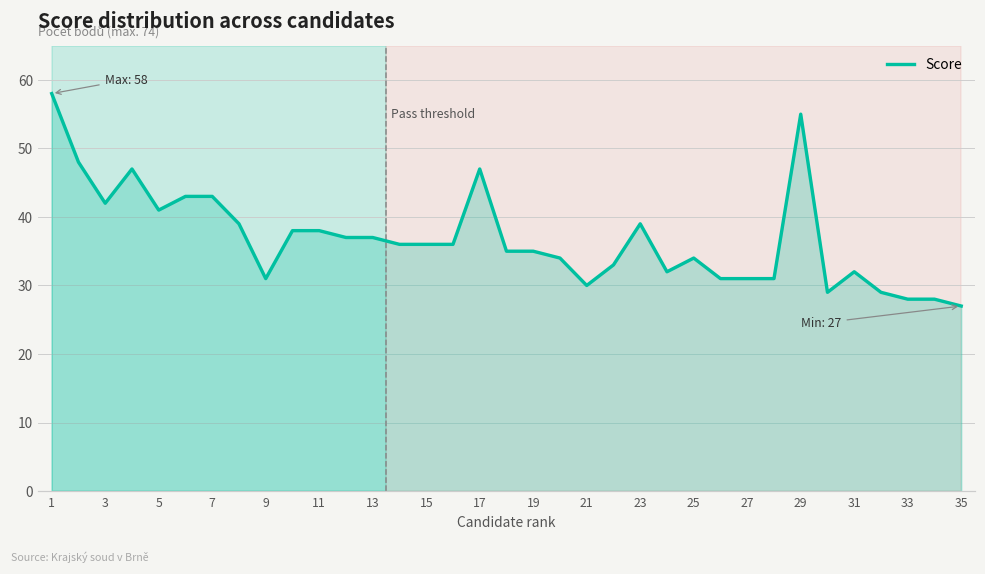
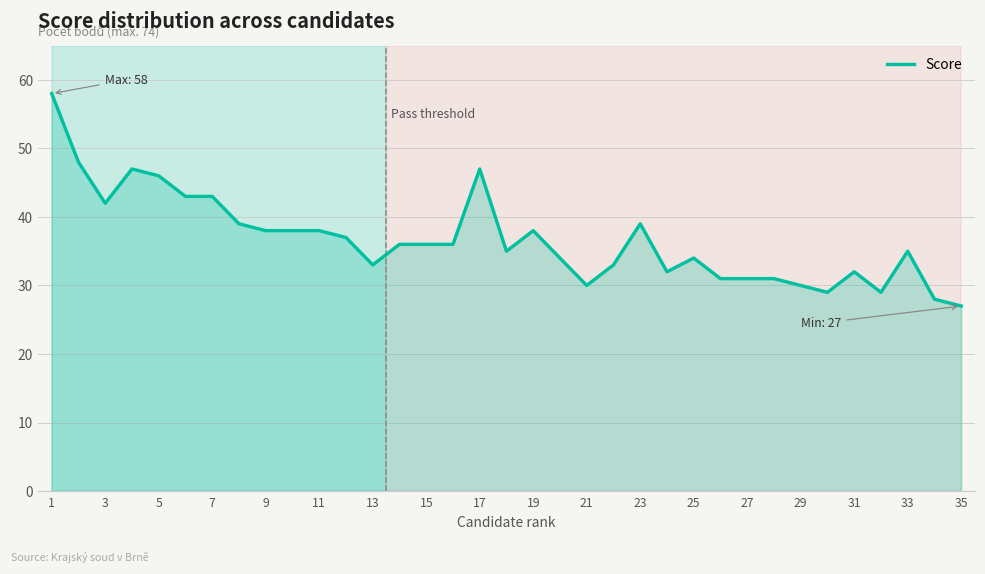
5: 41 -> 46
9: 31 -> 38
13: 37 -> 33
19: 35 -> 38
29: 55 -> 30
33: 28 -> 35
